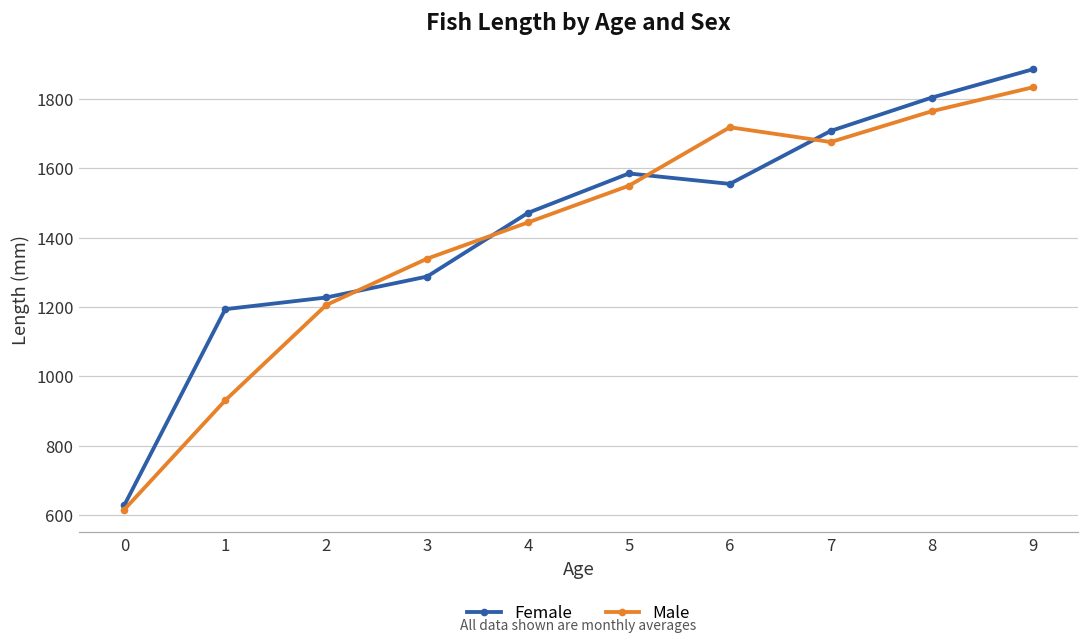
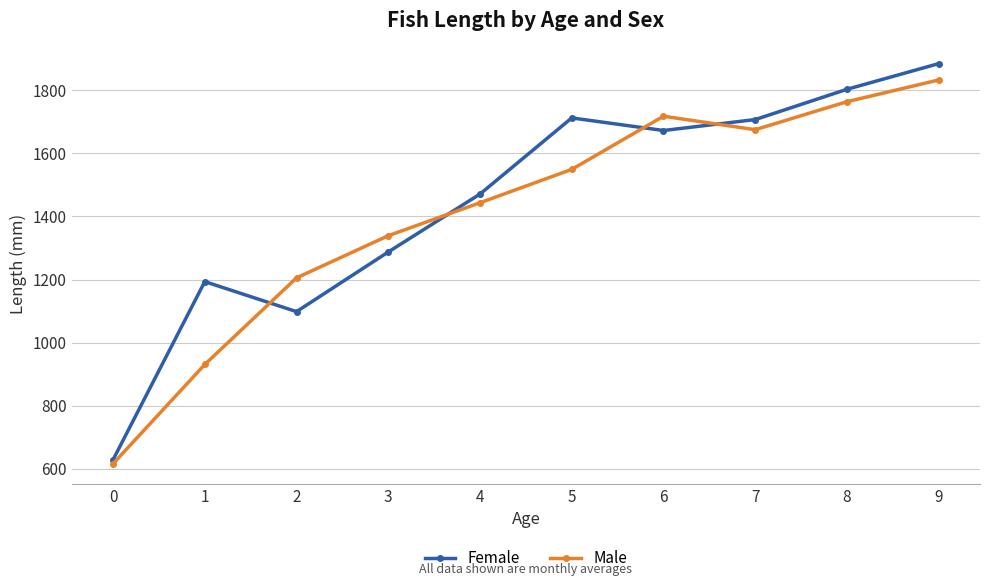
Female, 2: 1230 -> 1100
Female, 5: 1580 -> 1710
Female, 6: 1550 -> 1670
